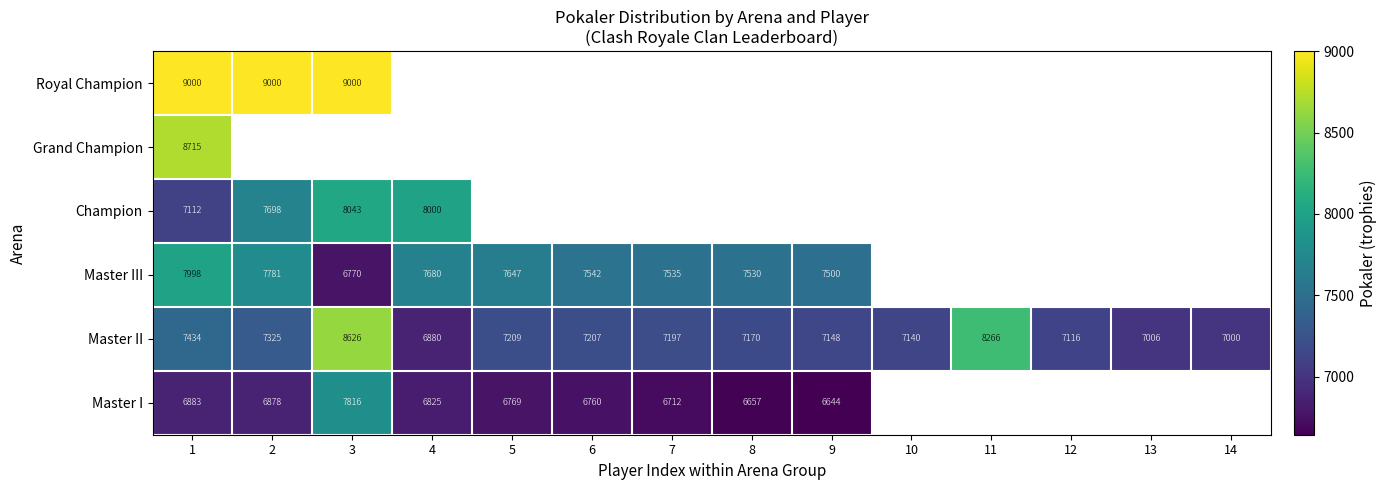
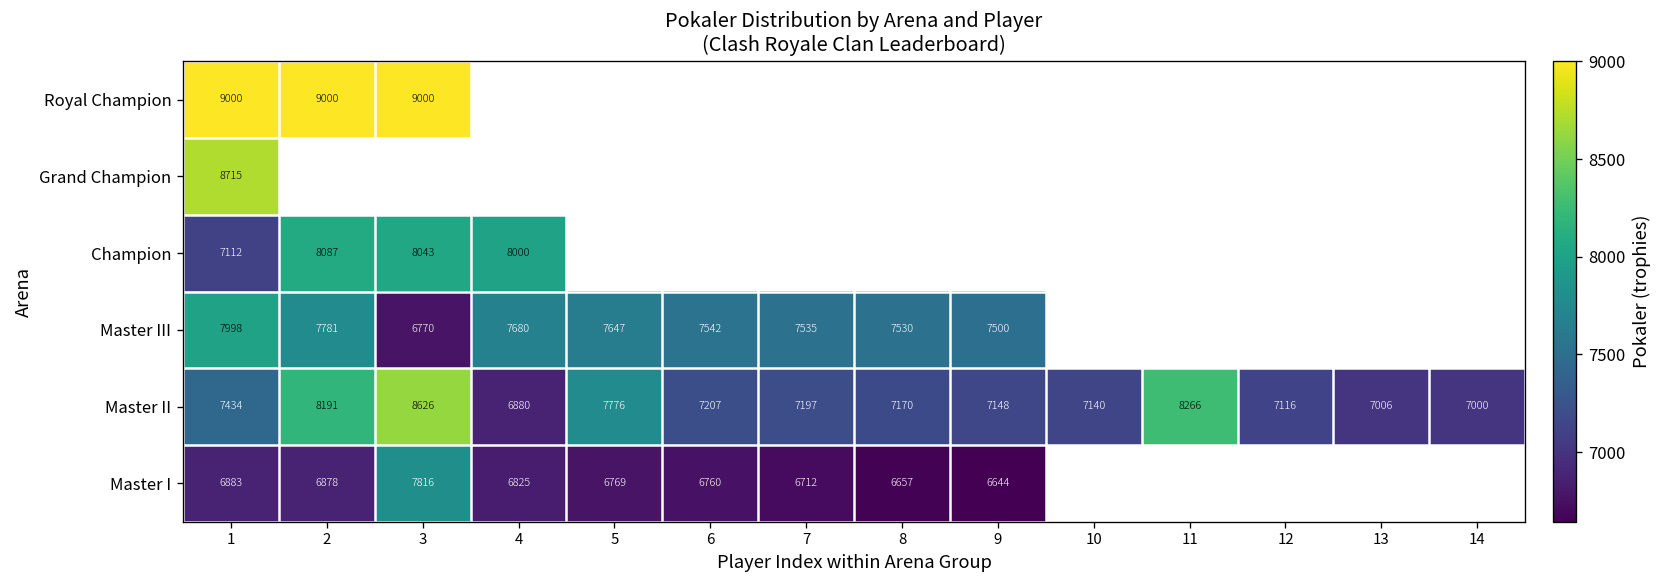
Champion, 2: 7698 -> 8087
Master II, 2: 7325 -> 8191
Master II, 5: 7209 -> 7776
